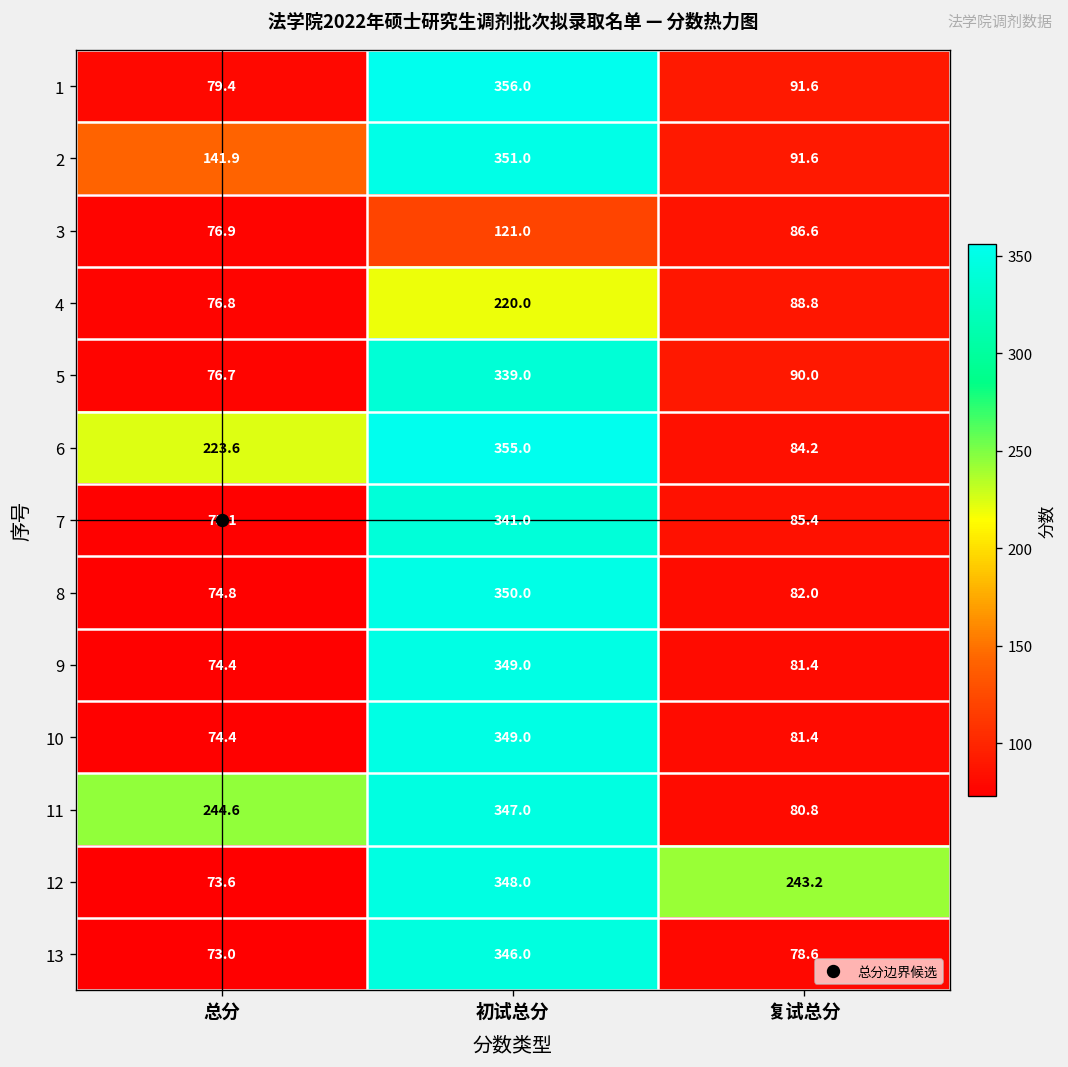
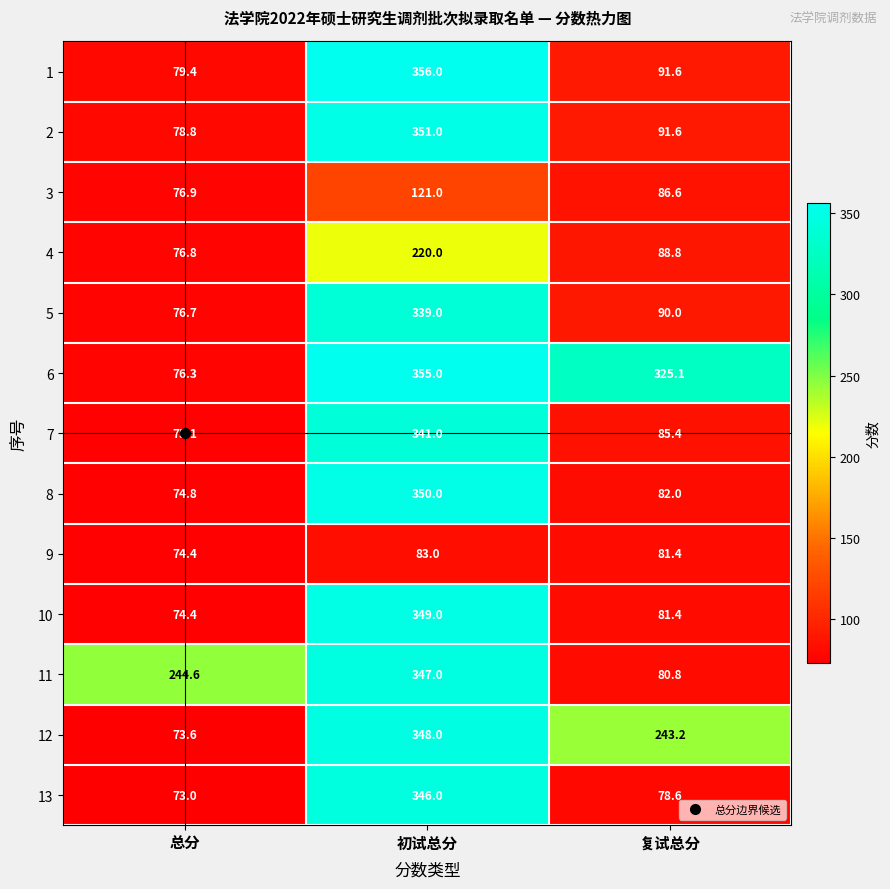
2, 总分: 141.9 -> 78.8
6, 总分: 223.6 -> 76.3
6, 复试总分: 84.2 -> 325.1
9, 初试总分: 349.0 -> 83.0
